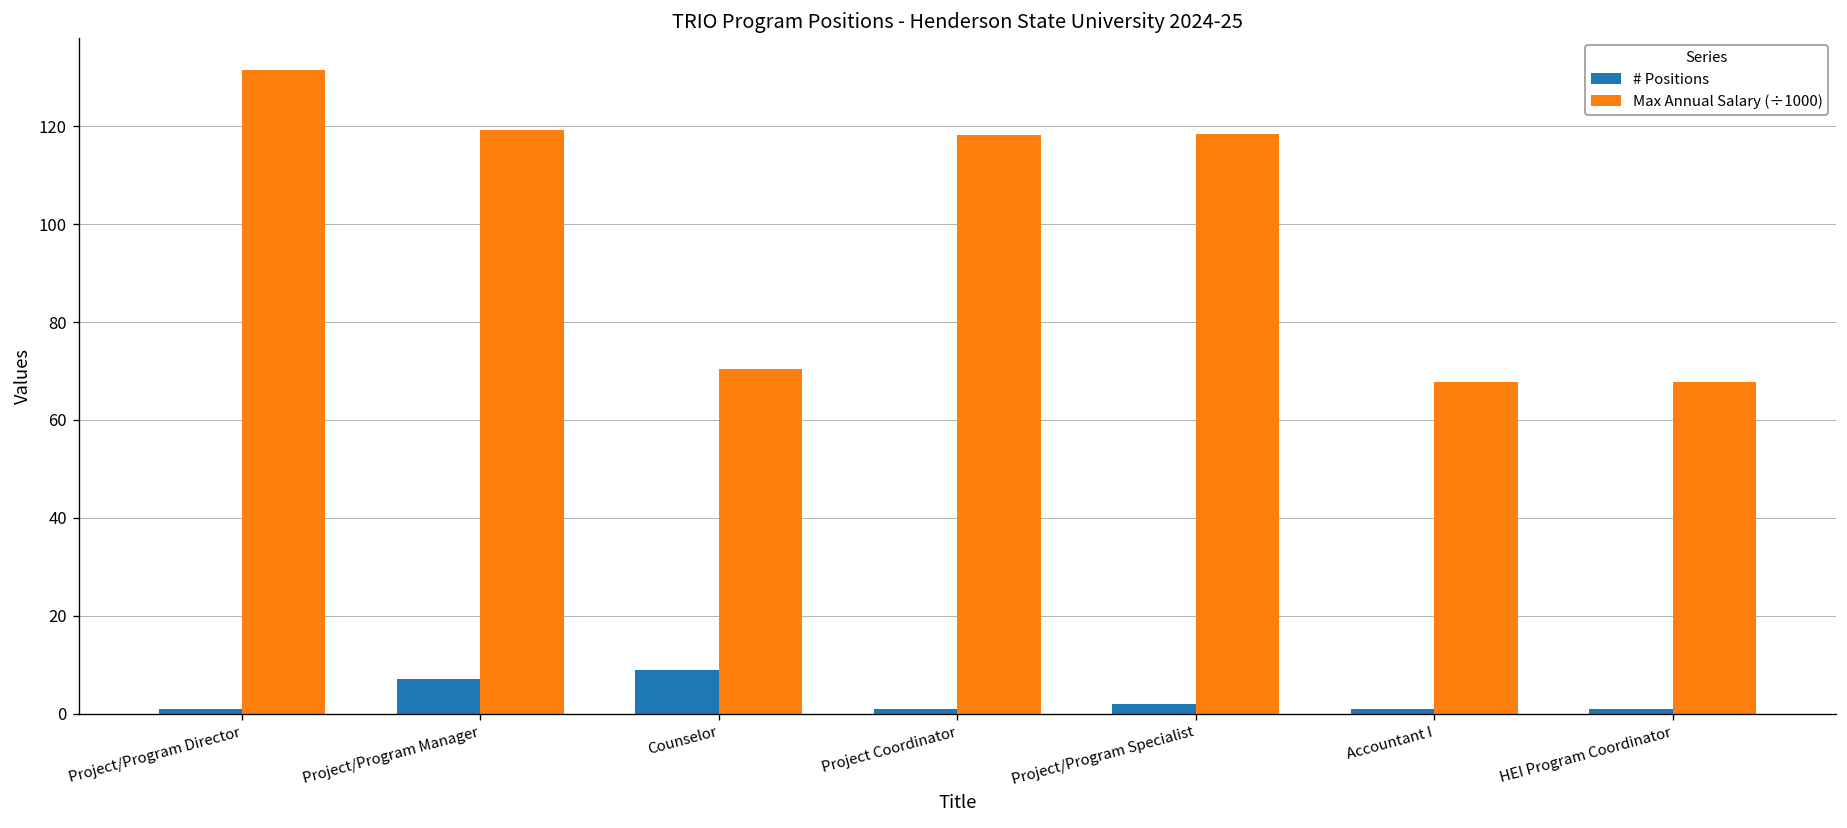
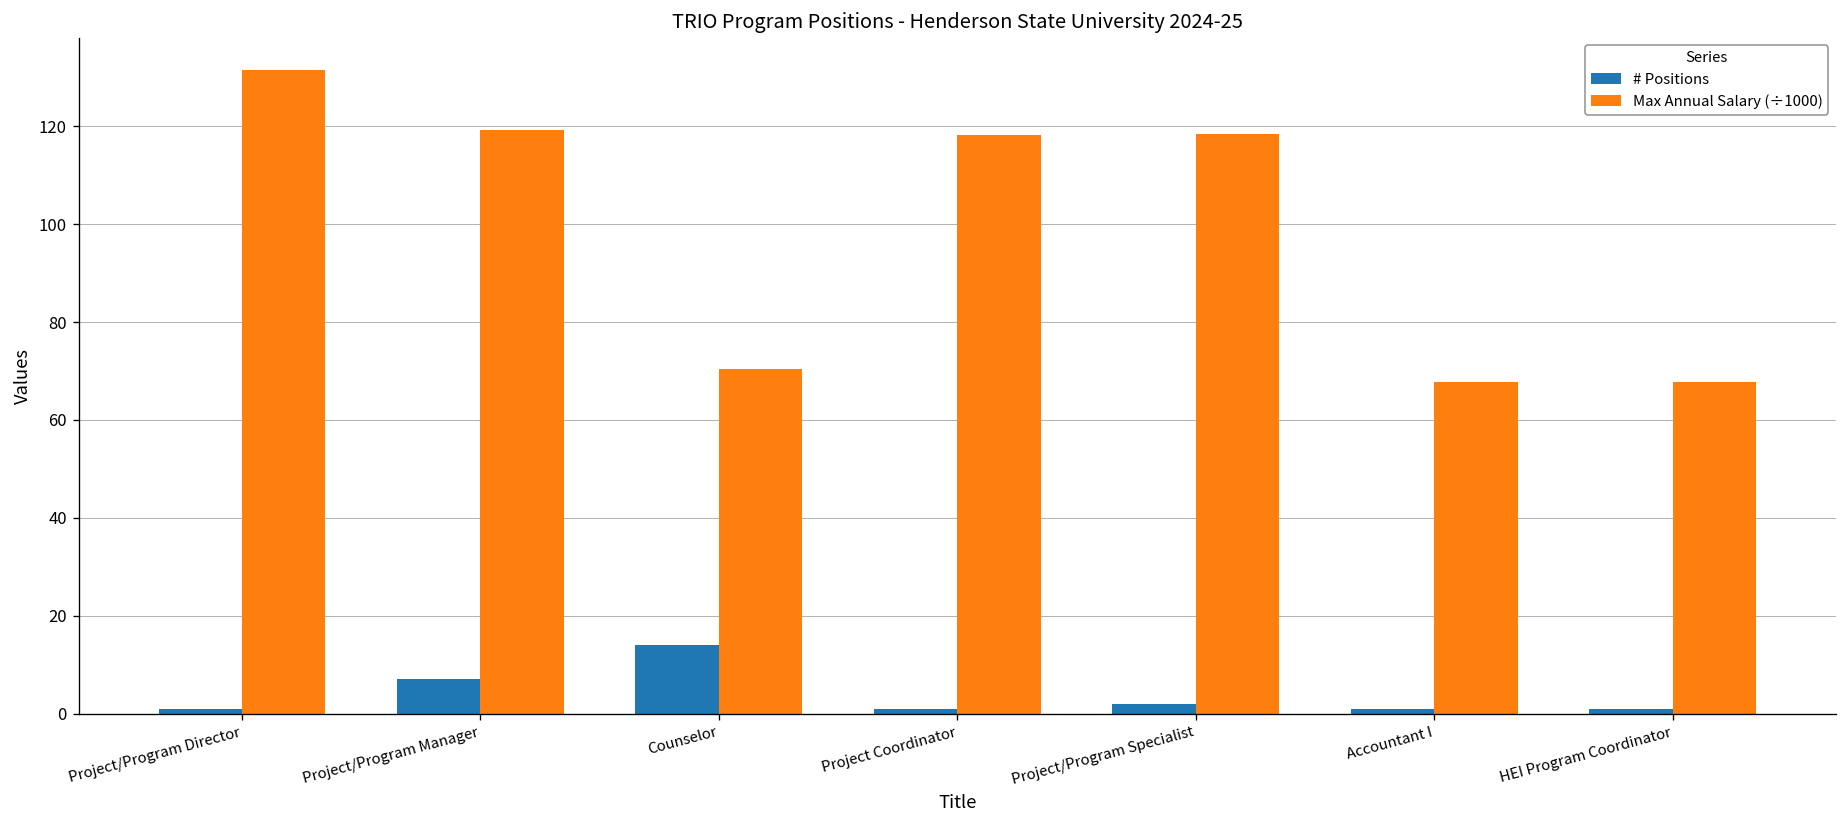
# Positions, Counselor: 9 -> 14
